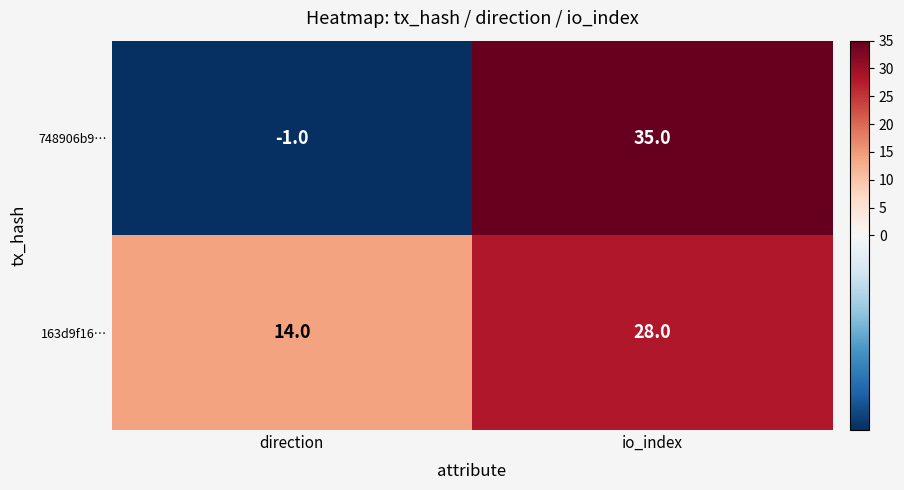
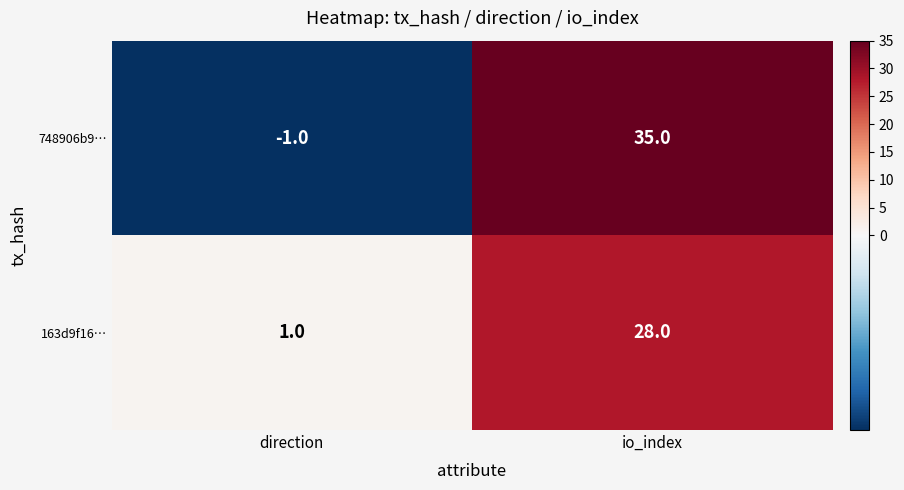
163d9f16…, direction: 14.0 -> 1.0
